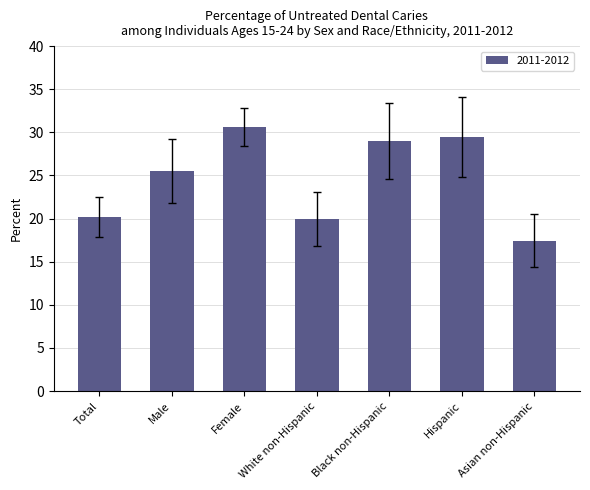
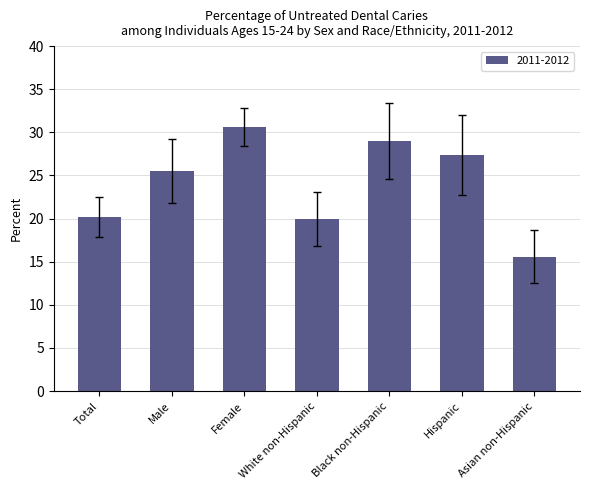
2011-2012, Hispanic: 29 -> 27
2011-2012, Asian non-Hispanic: 17 -> 16
